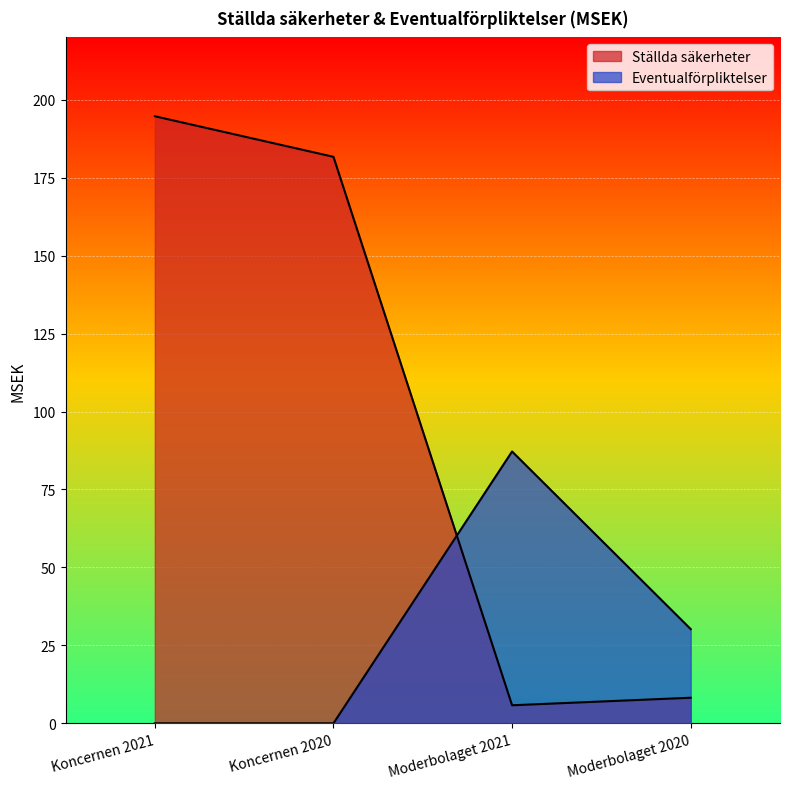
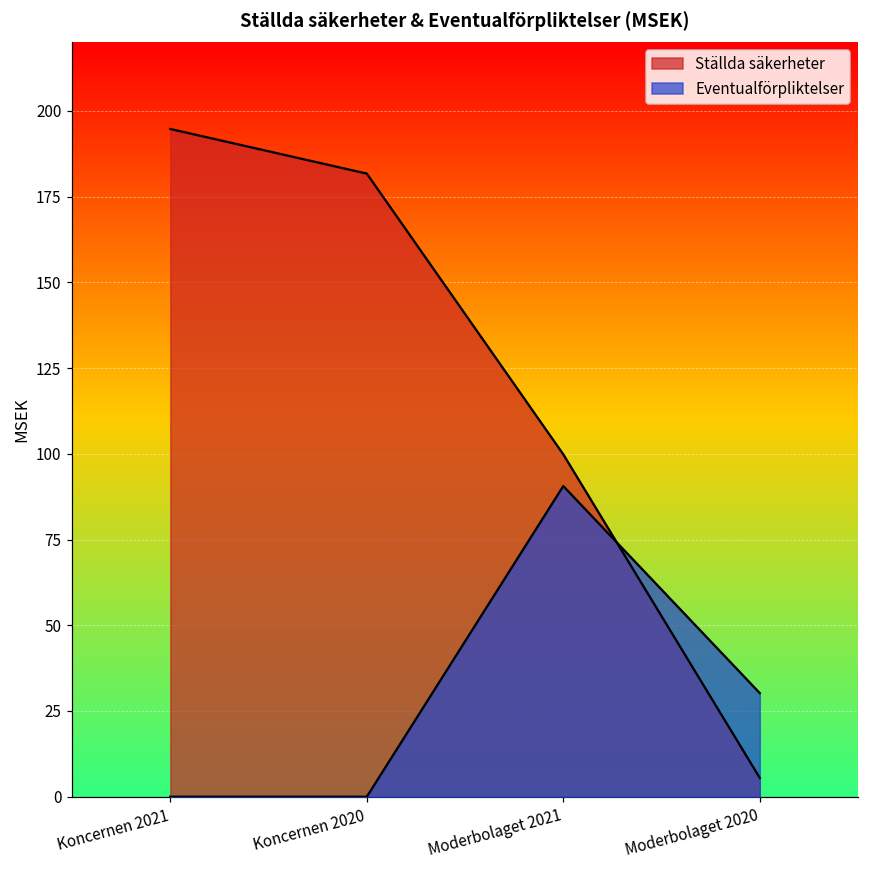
Ställda säkerheter, Moderbolaget 2021: 6 -> 100
Eventualförpliktelser, Moderbolaget 2021: 87 -> 91
Ställda säkerheter, Moderbolaget 2020: 8 -> 6
